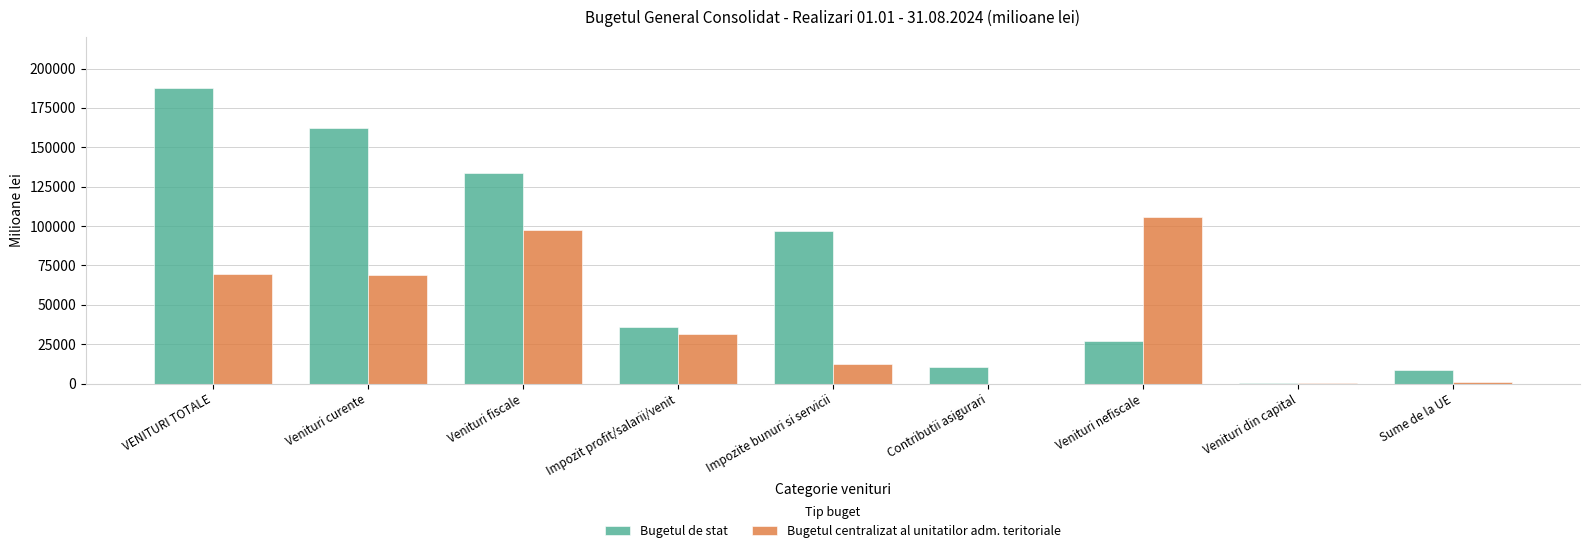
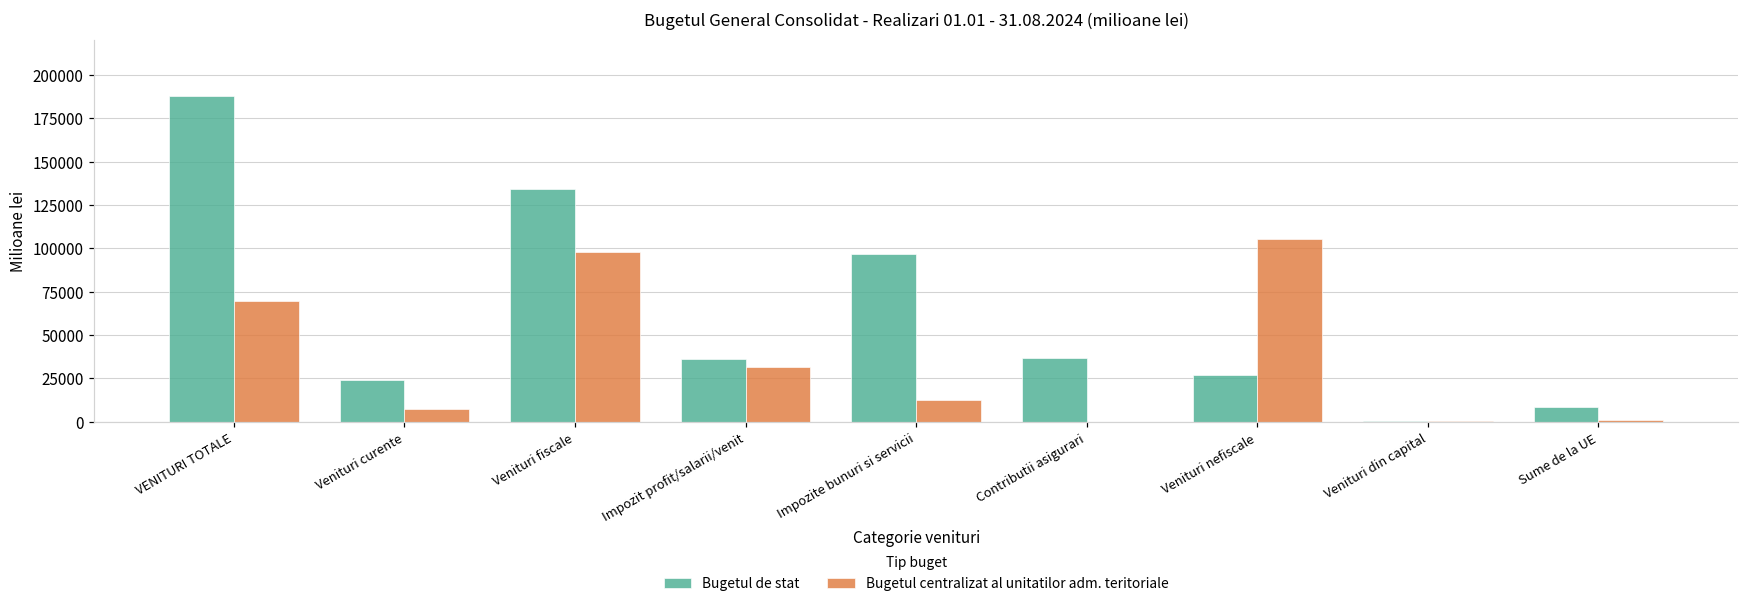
Bugetul de stat, Venituri curente: 162000 -> 24000
Bugetul centralizat al unitatilor adm. teritoriale, Venituri curente: 69000 -> 7000
Bugetul de stat, Contributii asigurari: 10000 -> 37000
